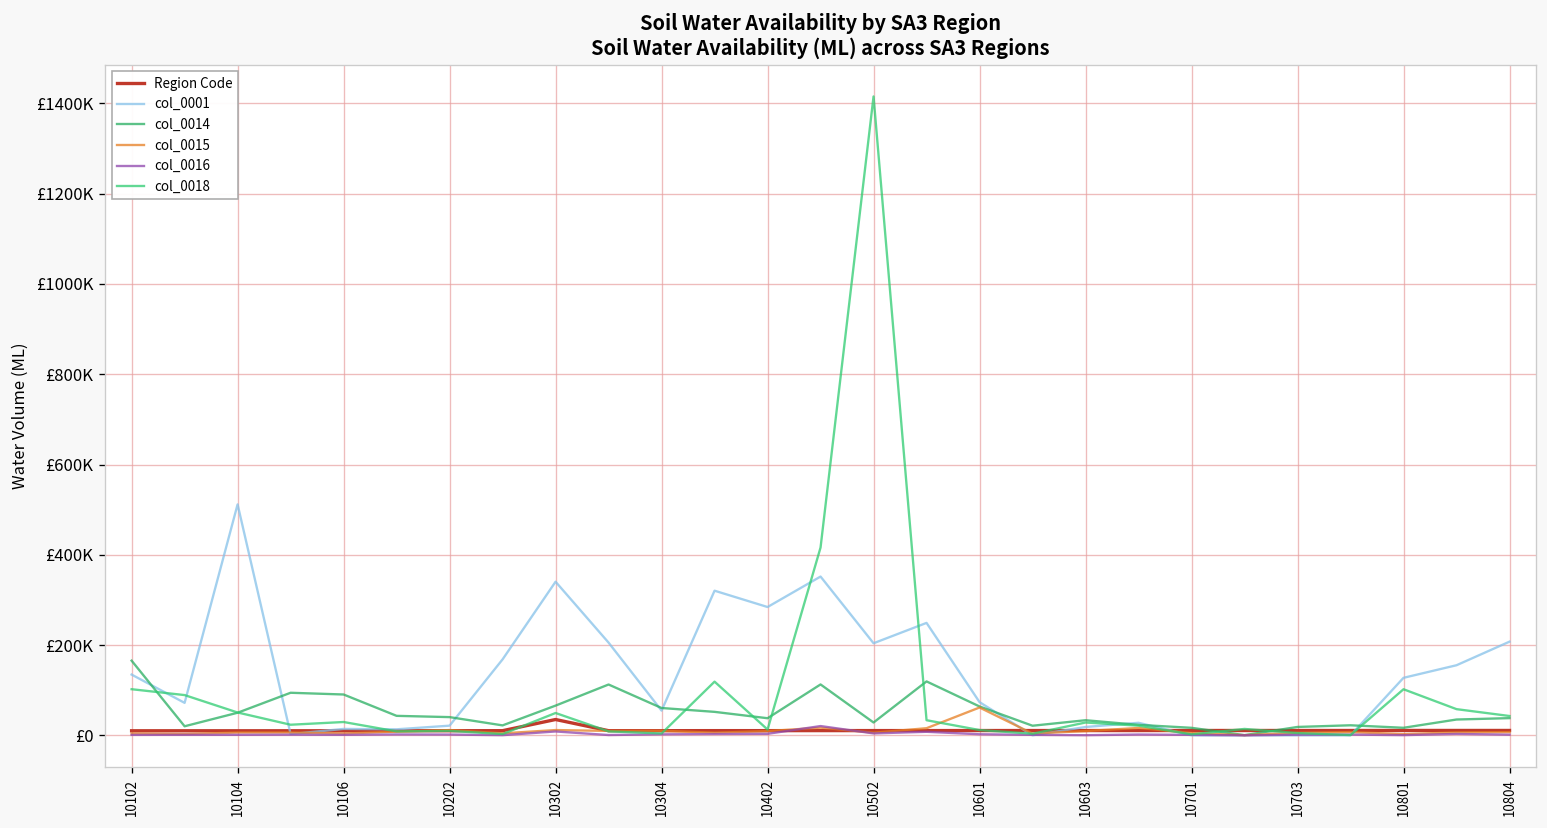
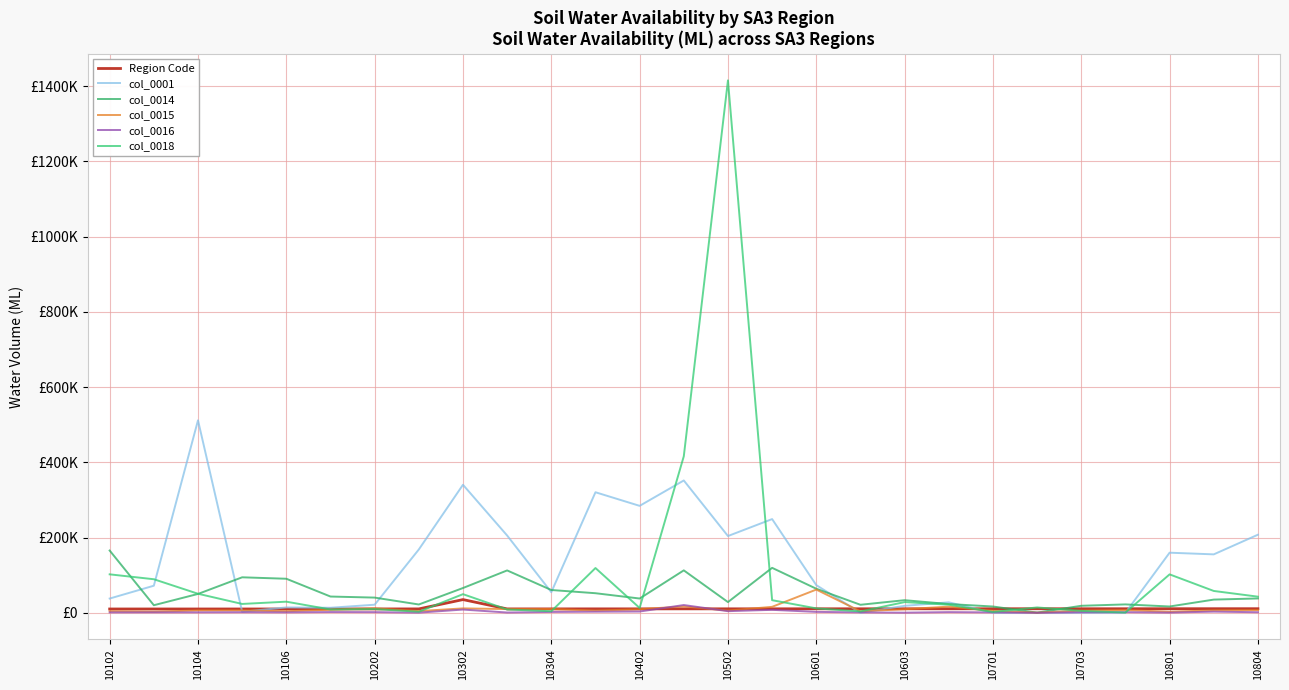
col_0001, 10102: £130000 -> £40000
col_0001, 10801: £130000 -> £160000
